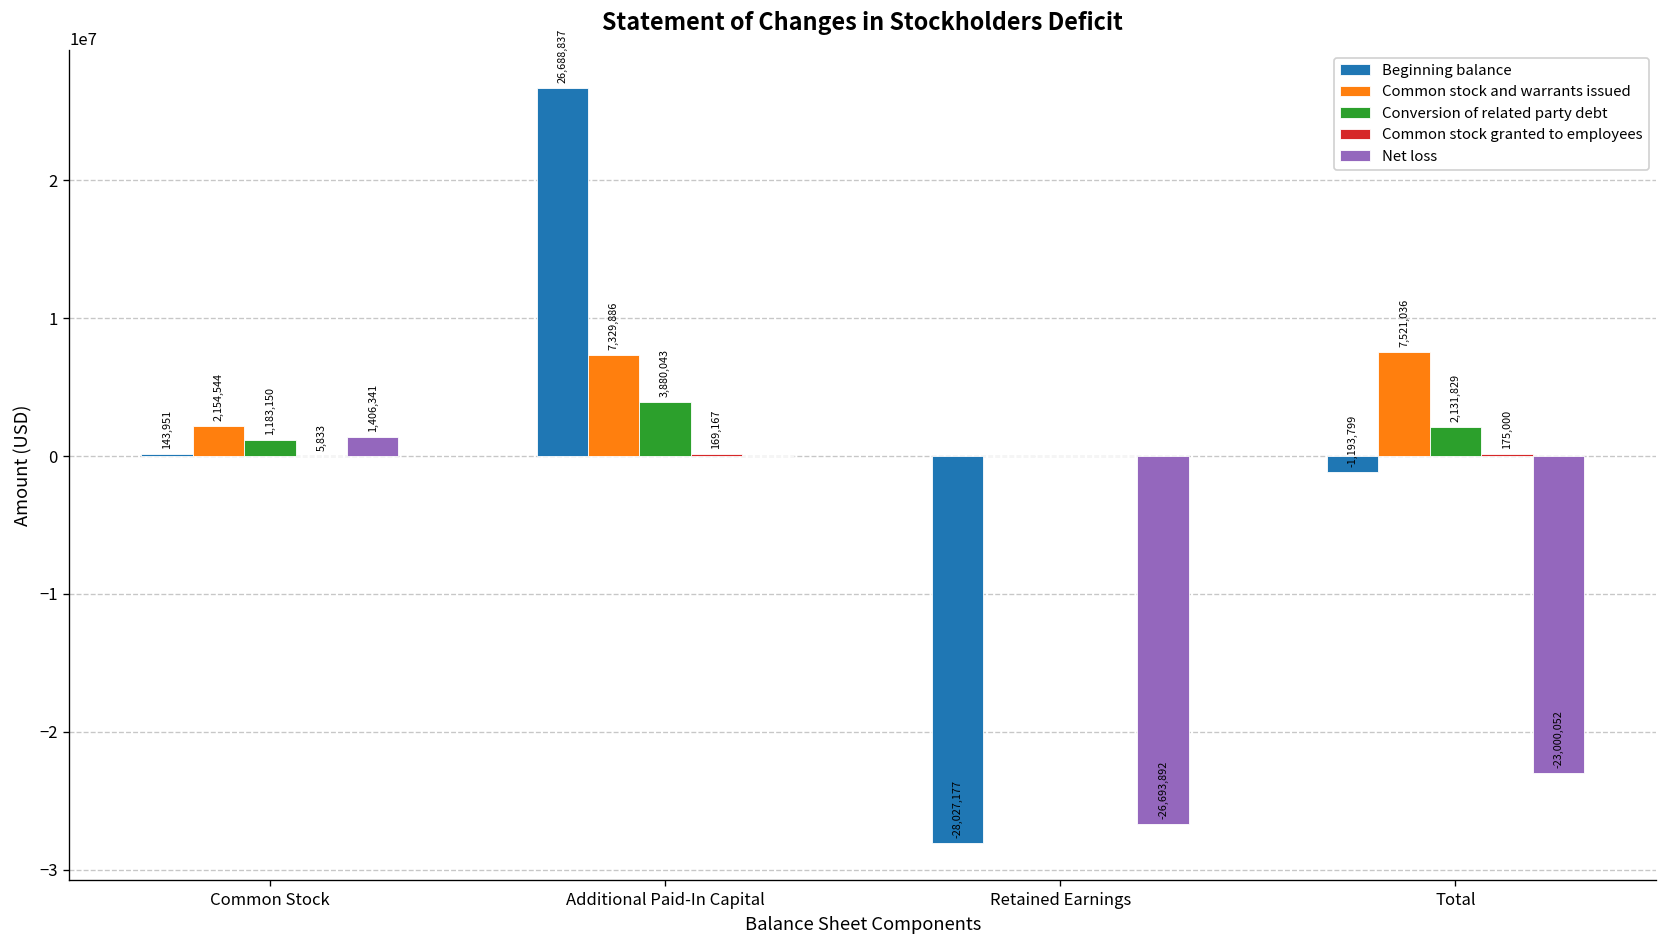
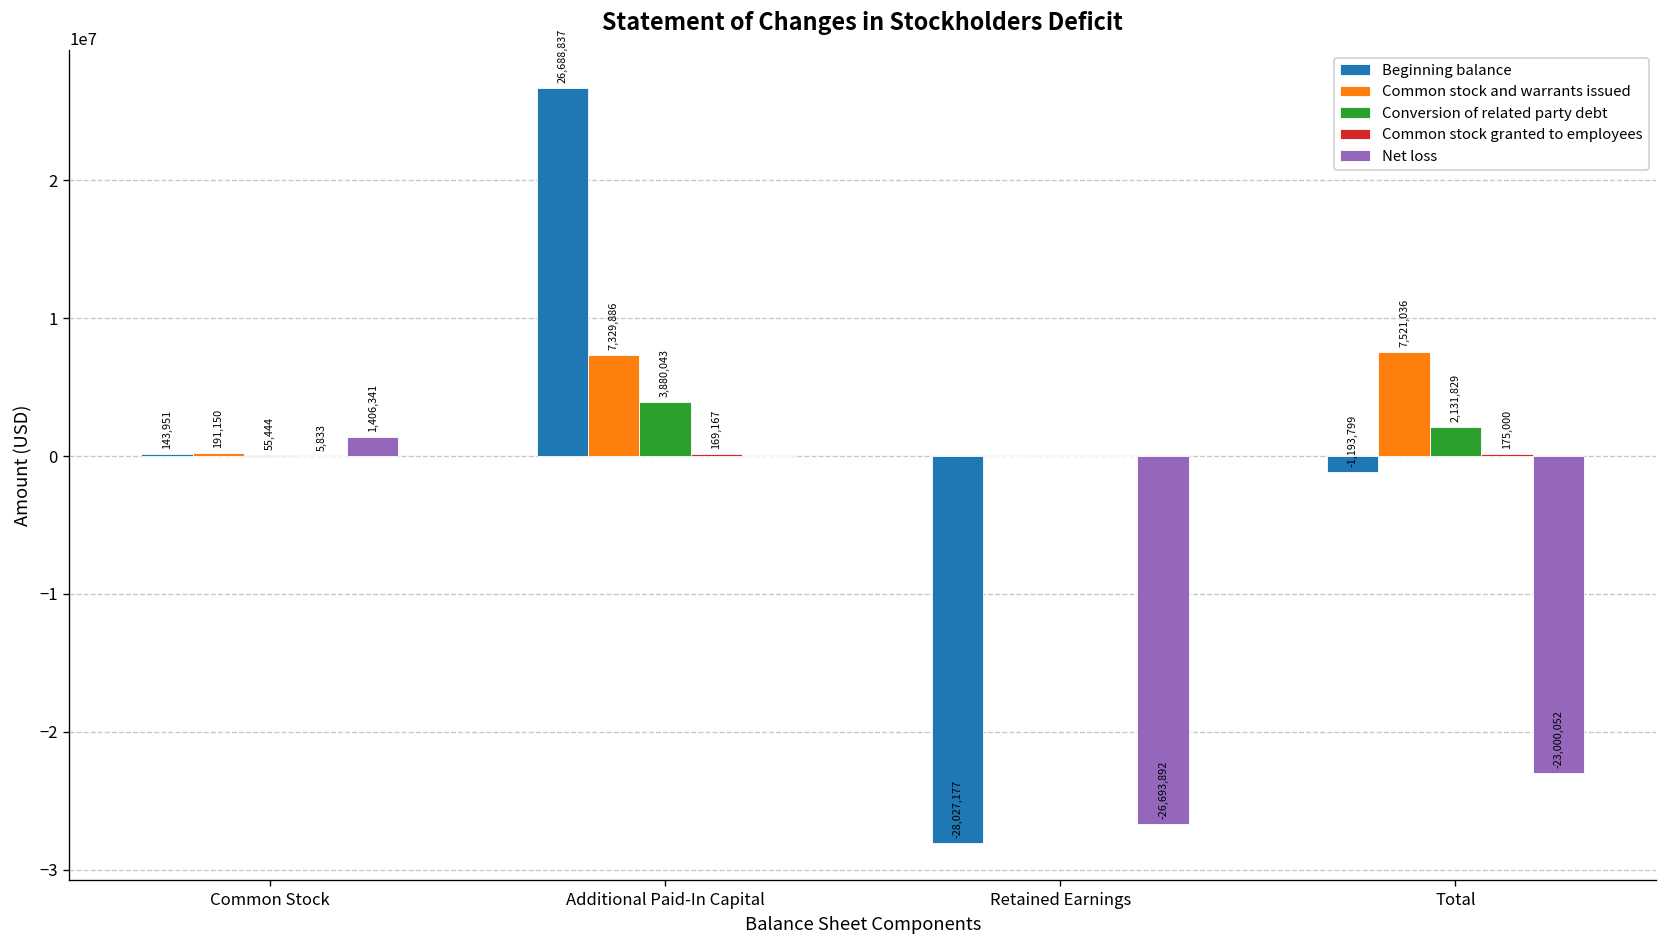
Common stock and warrants issued, Common Stock: 2,154,544 -> 191,150
Conversion of related party debt, Common Stock: 1,183,150 -> 55,444
